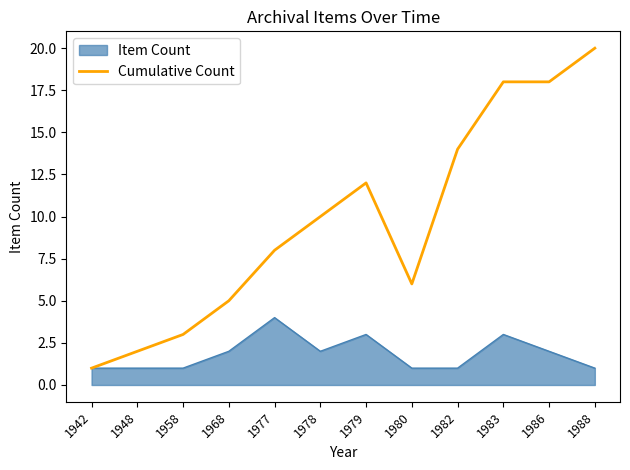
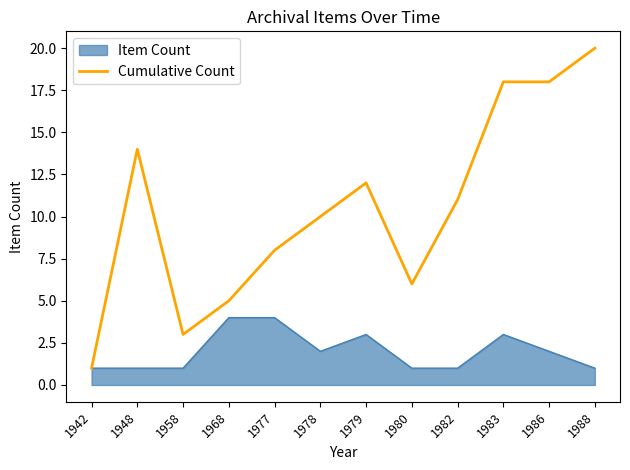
Cumulative Count, 1948: 2 -> 14
Item Count, 1968: 2 -> 4
Cumulative Count, 1982: 14 -> 11
